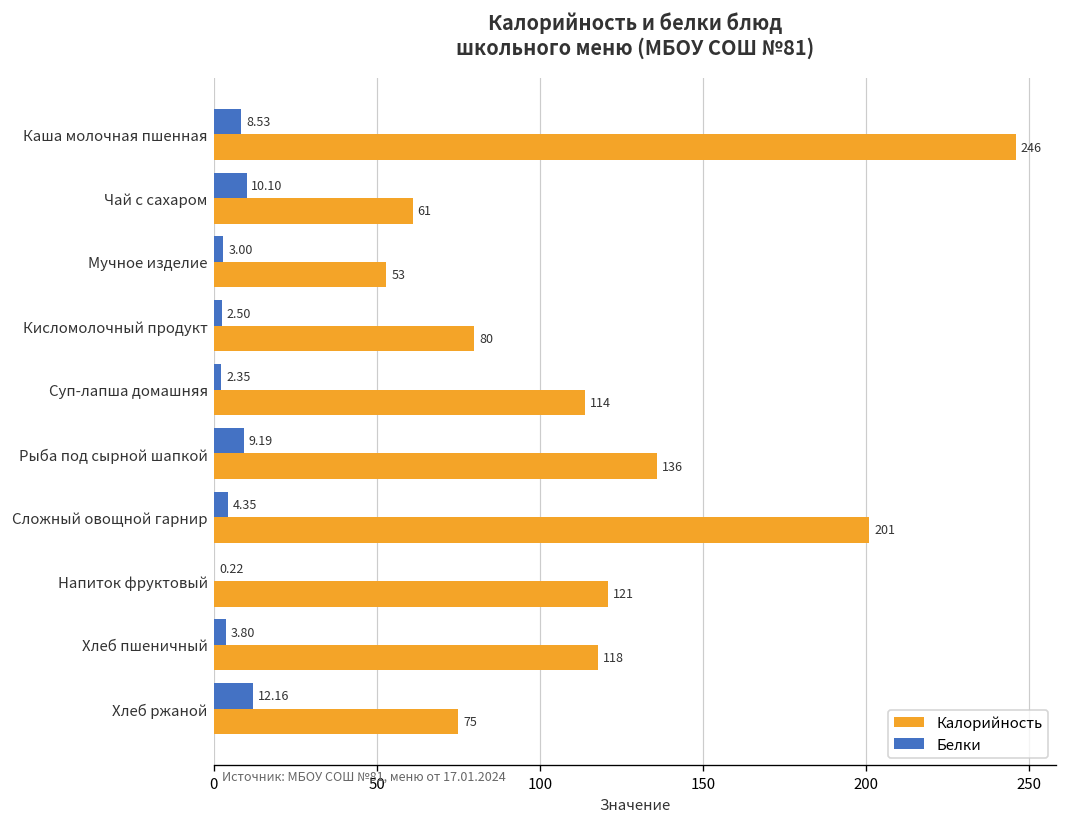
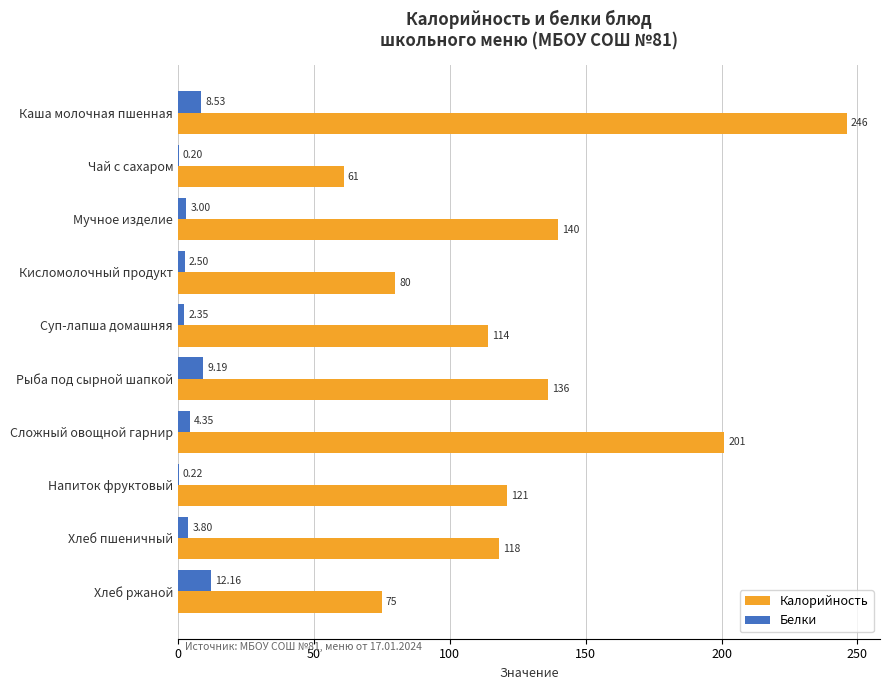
Белки, Чай с сахаром: 10.10 -> 0.20
Калорийность, Мучное изделие: 53 -> 140
